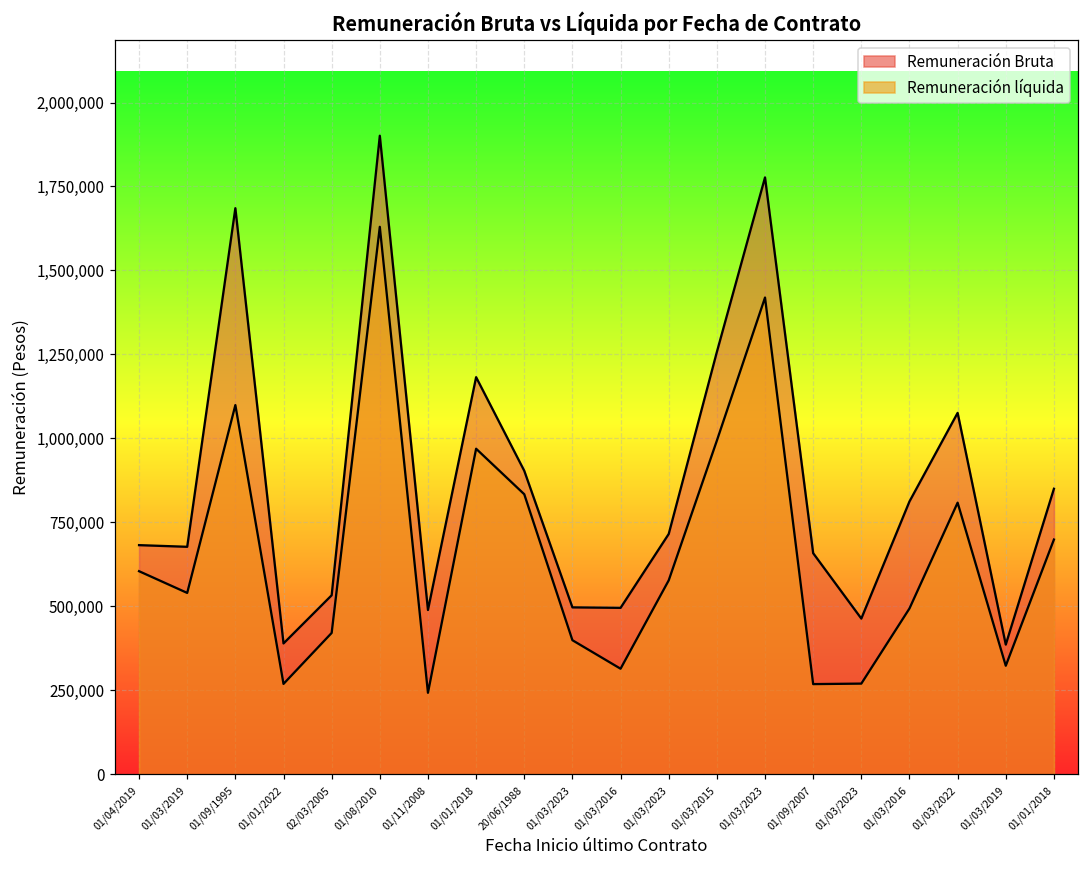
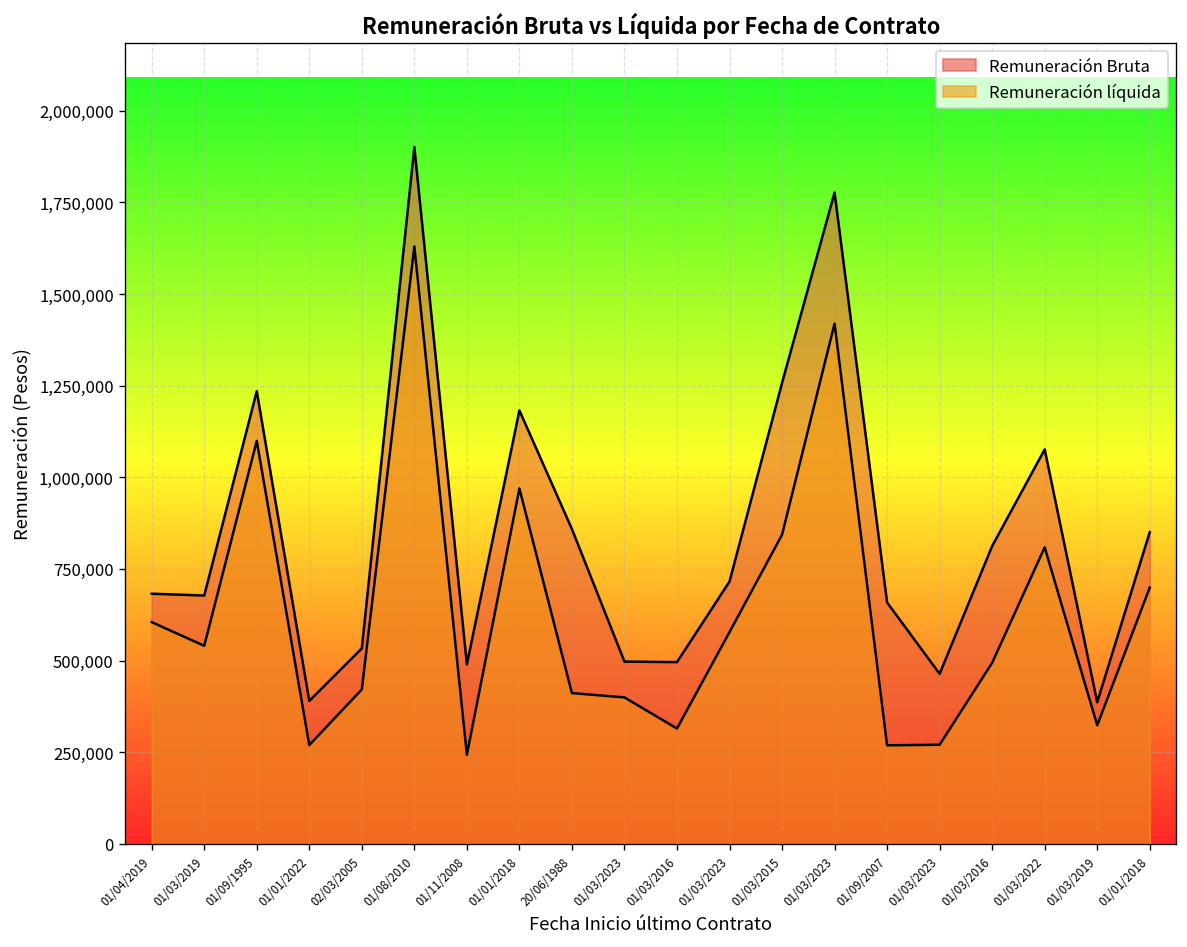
Remuneración Bruta, 01/09/1995: 1,690,000 -> 1,230,000
Remuneración Bruta, 20/06/1988: 900,000 -> 860,000
Remuneración líquida, 20/06/1988: 830,000 -> 410,000
Remuneración líquida, 01/03/2015: 990,000 -> 840,000
